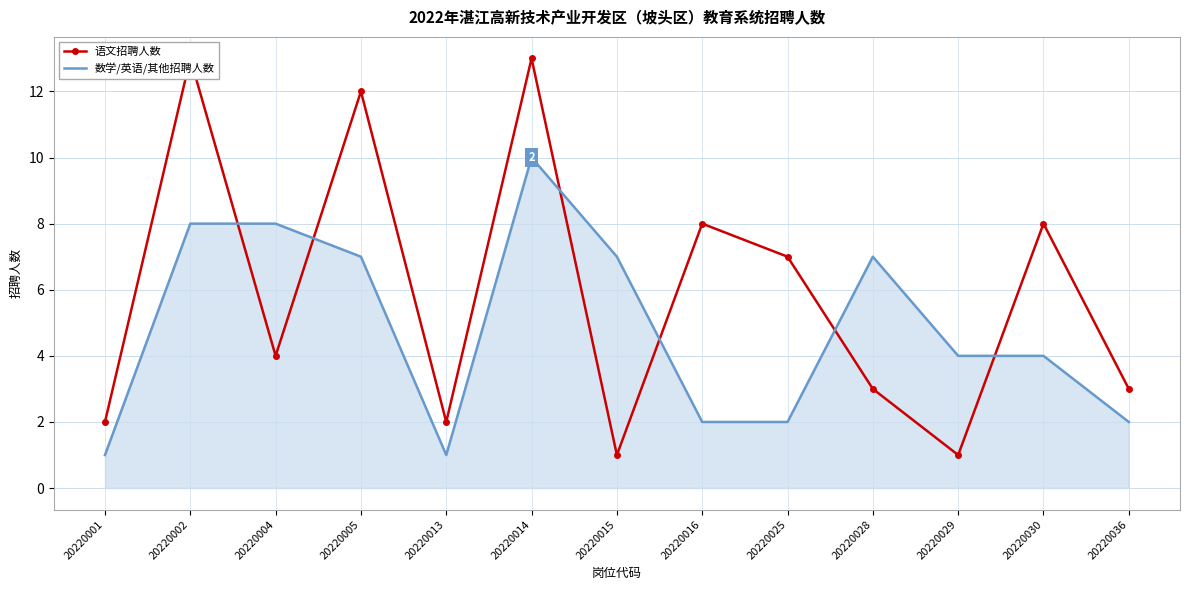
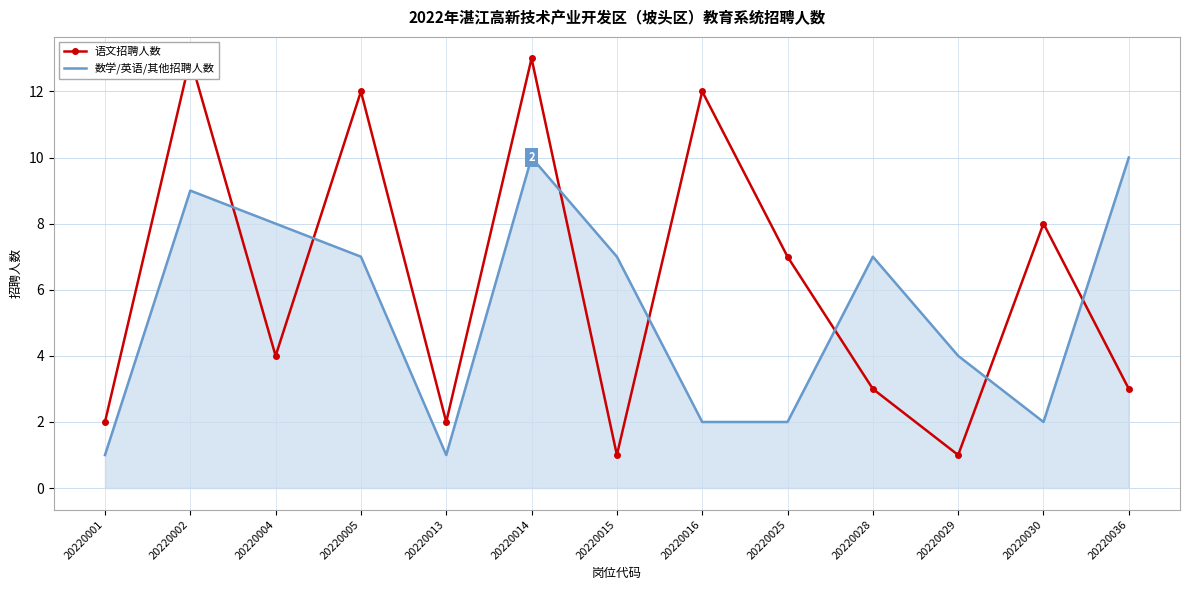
数学/英语/其他招聘人数, 20220002: 8 -> 9
语文招聘人数, 20220016: 8 -> 12
数学/英语/其他招聘人数, 20220030: 4 -> 2
数学/英语/其他招聘人数, 20220036: 2 -> 10
